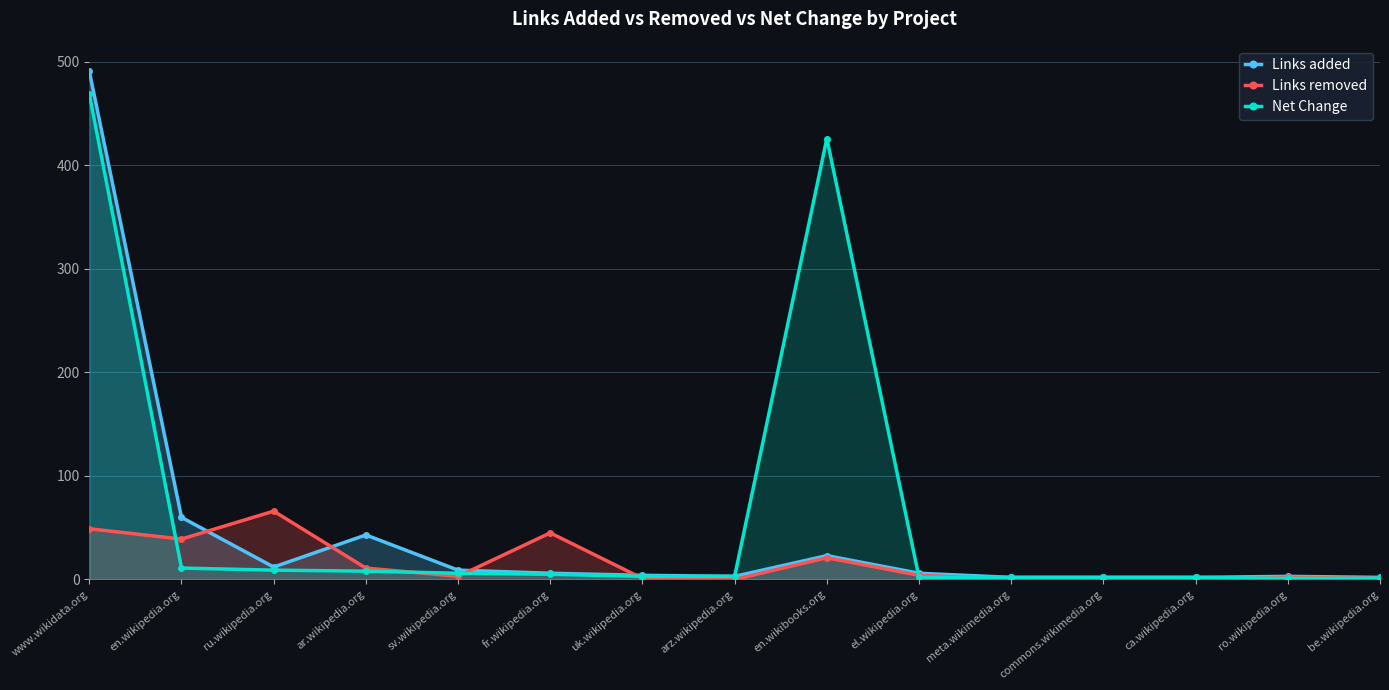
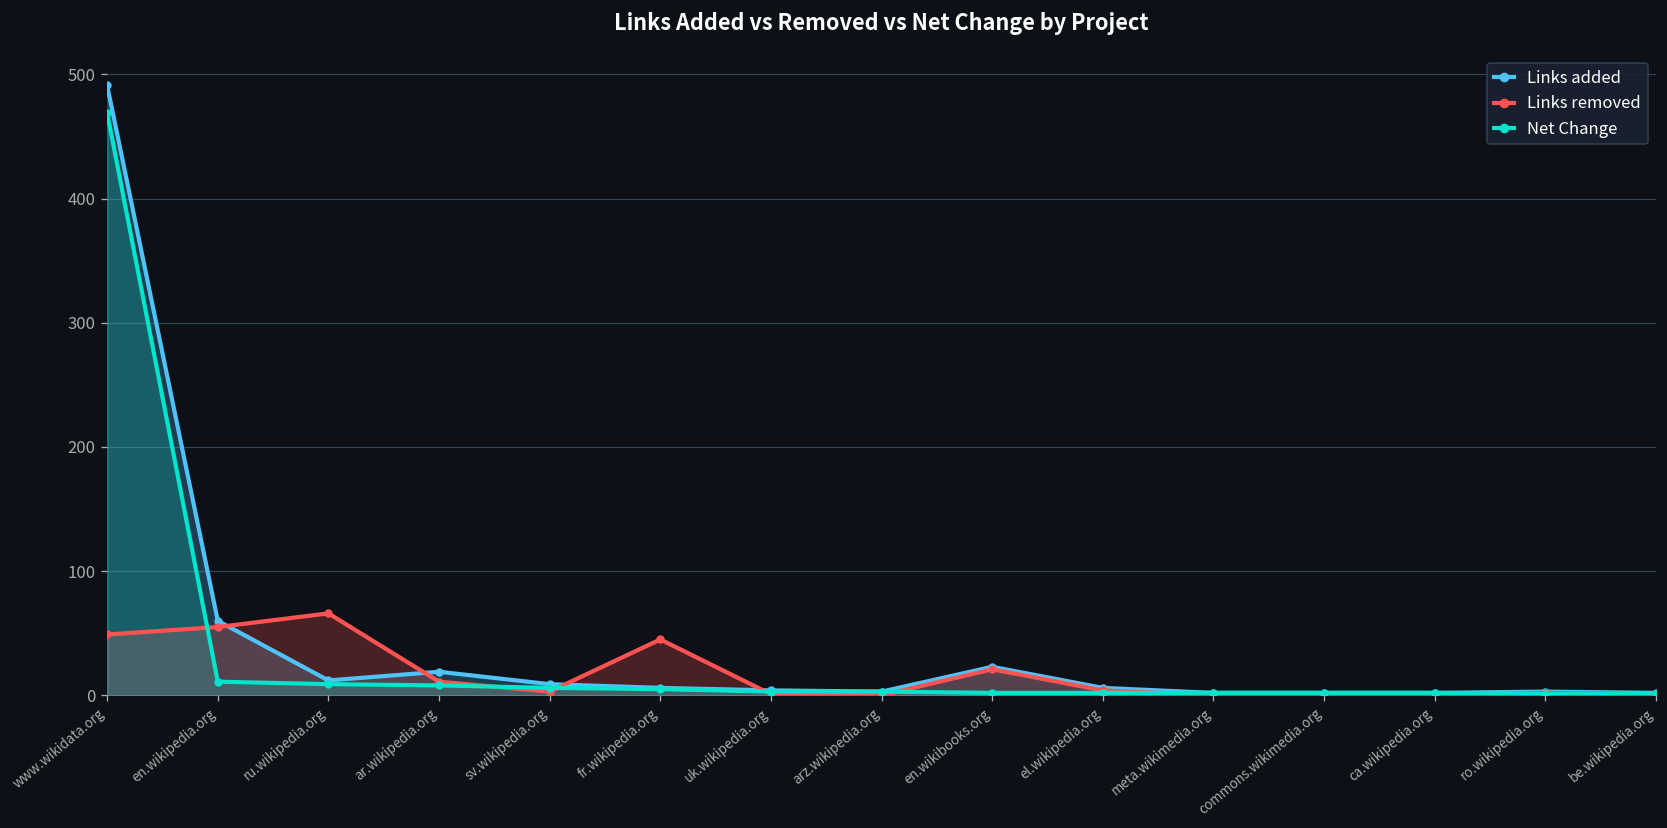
Links removed, en.wikipedia.org: 39 -> 55
Links added, ar.wikipedia.org: 43 -> 19
Net Change, en.wikibooks.org: 426 -> 2
